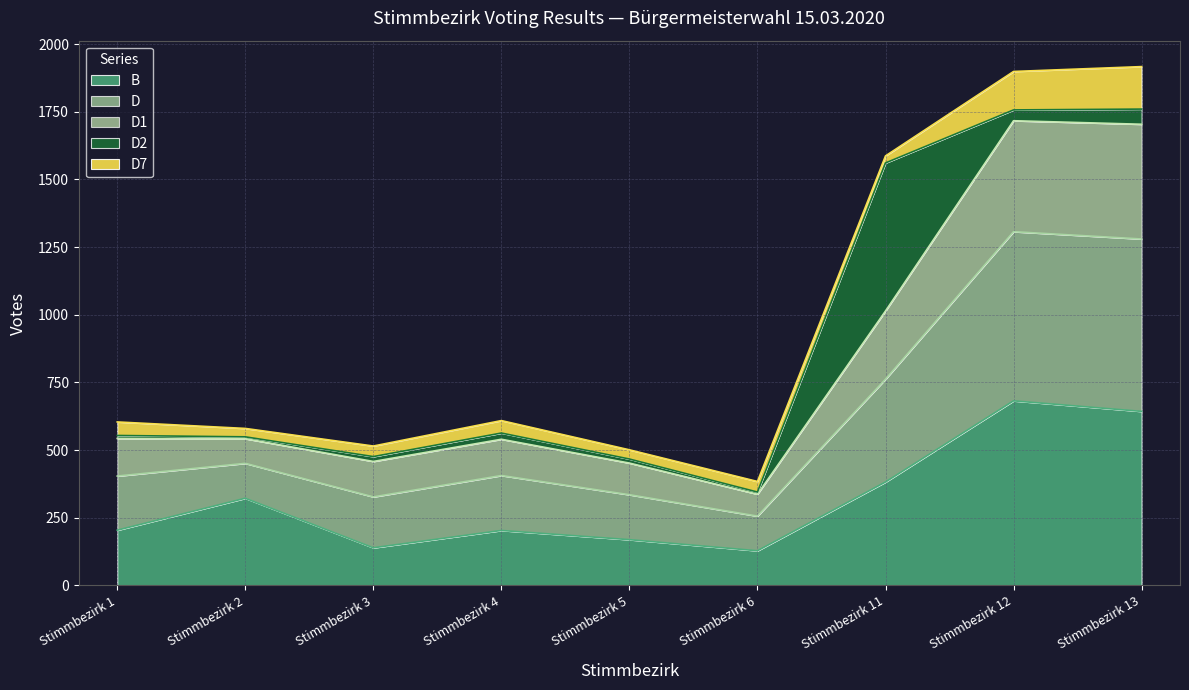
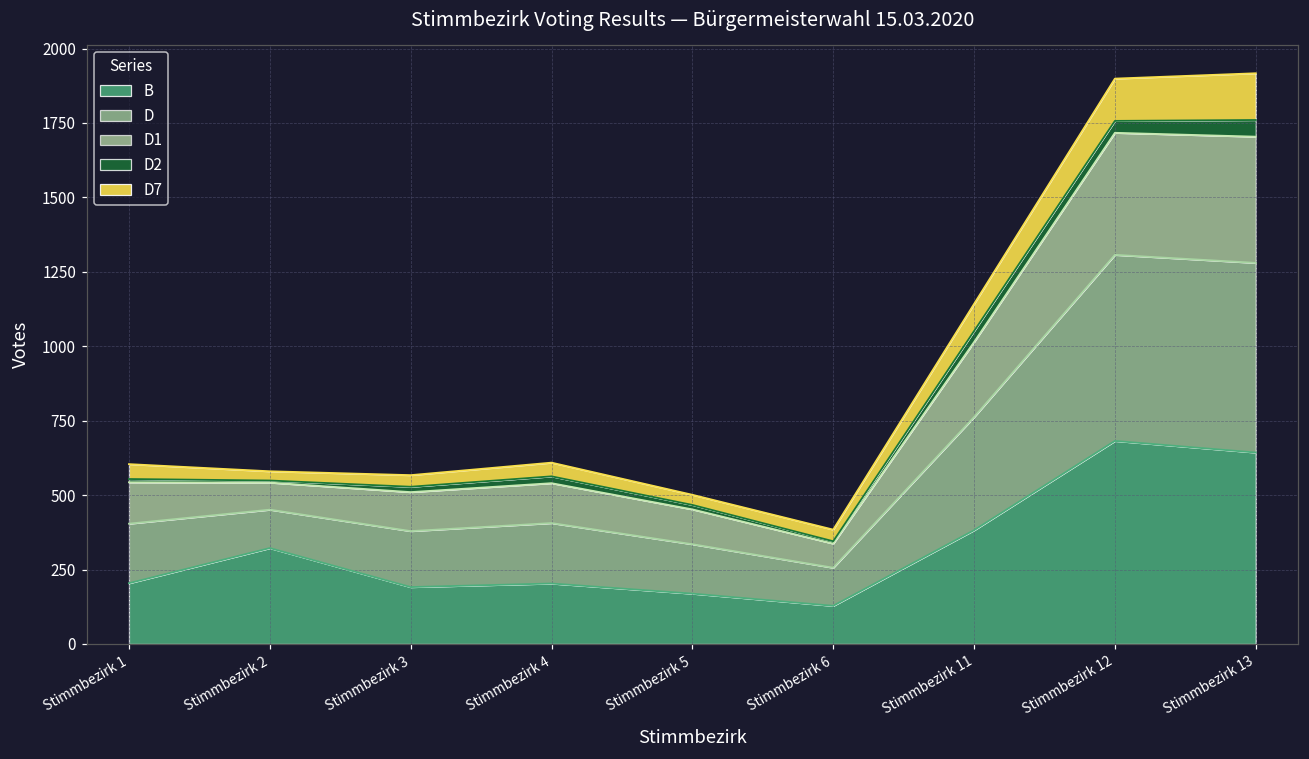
B, Stimmbezirk 3: 140 -> 190
D2, Stimmbezirk 11: 550 -> 40
D7, Stimmbezirk 11: 30 -> 90
